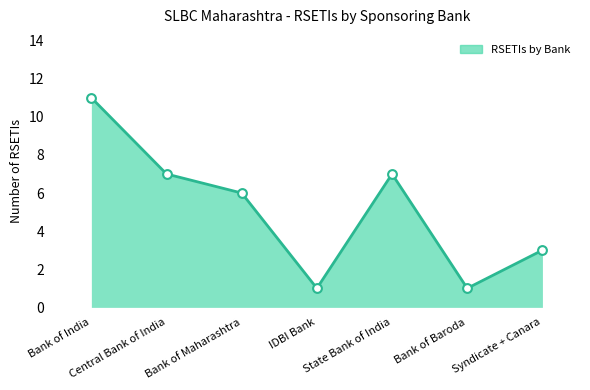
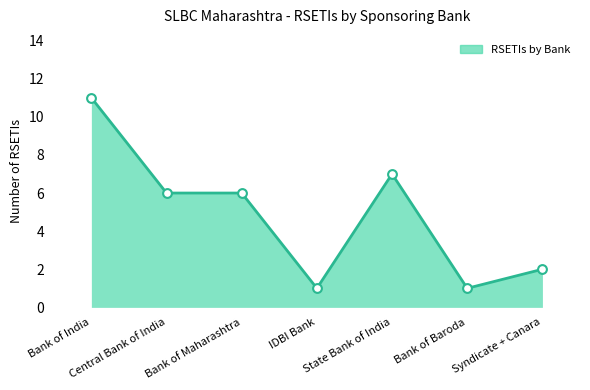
Central Bank of India: 7 -> 6
Syndicate + Canara: 3 -> 2
